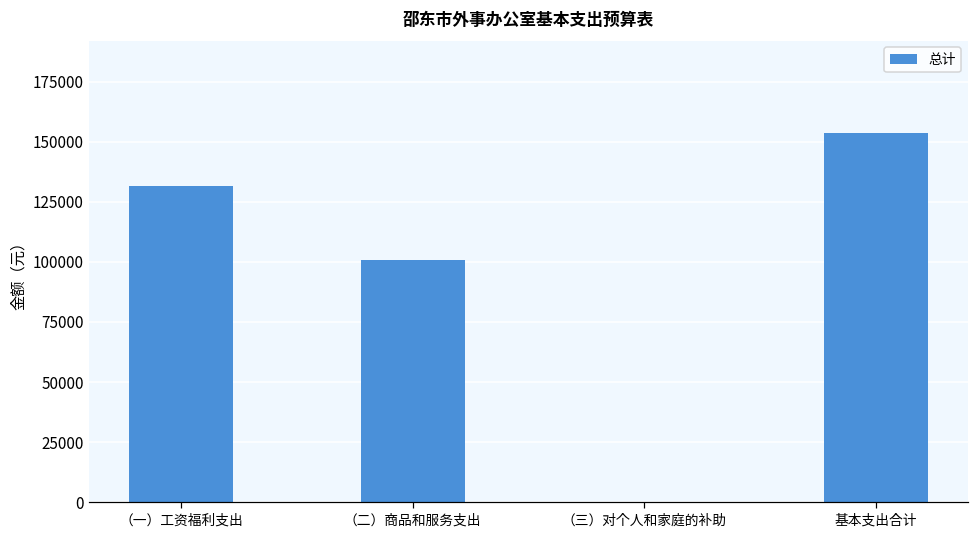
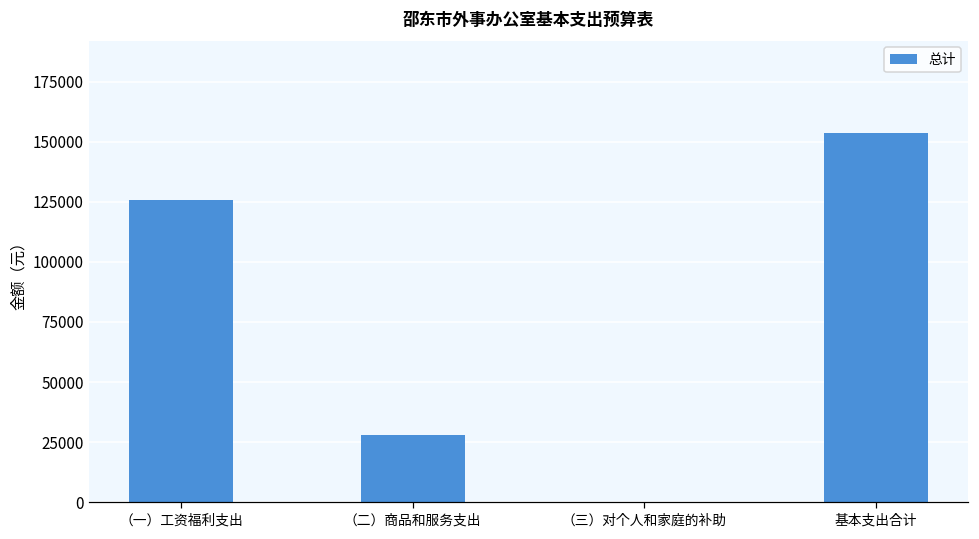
（一）工资福利支出: 131000 -> 126000
（二）商品和服务支出: 101000 -> 28000
